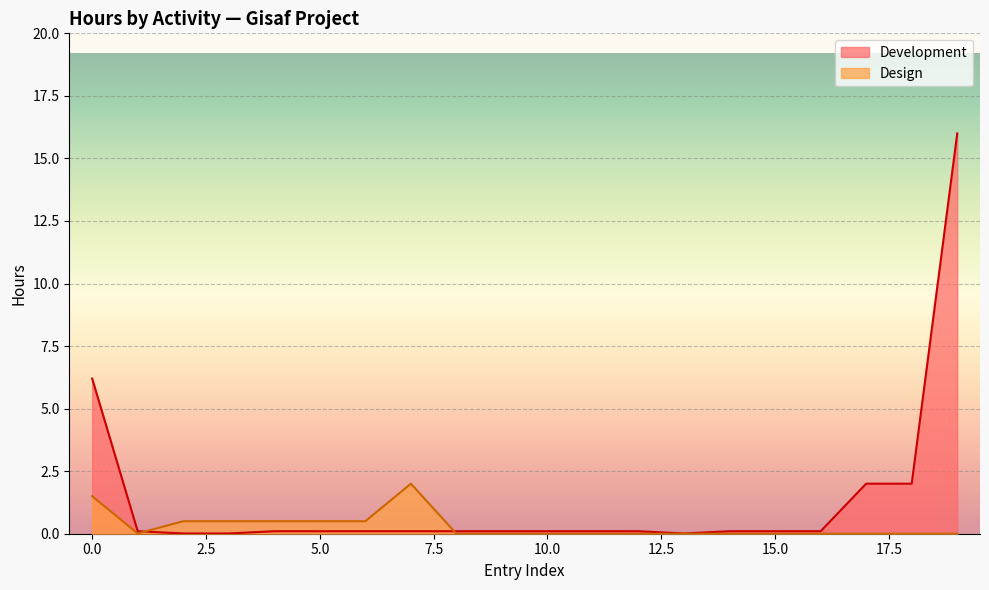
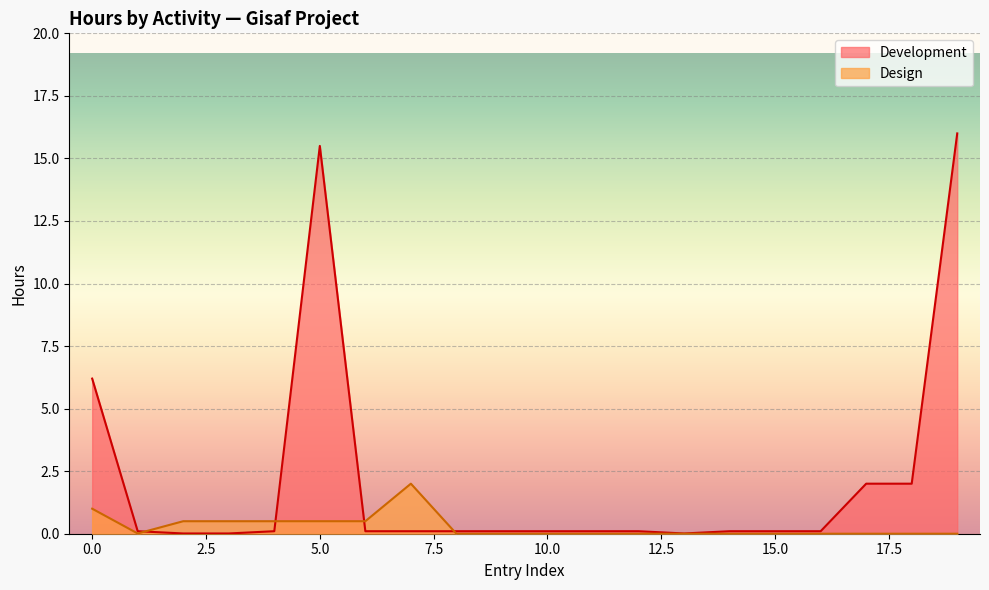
Design, 0.0: 1.5 -> 1.0
Development, 5.0: 0.1 -> 15.5
